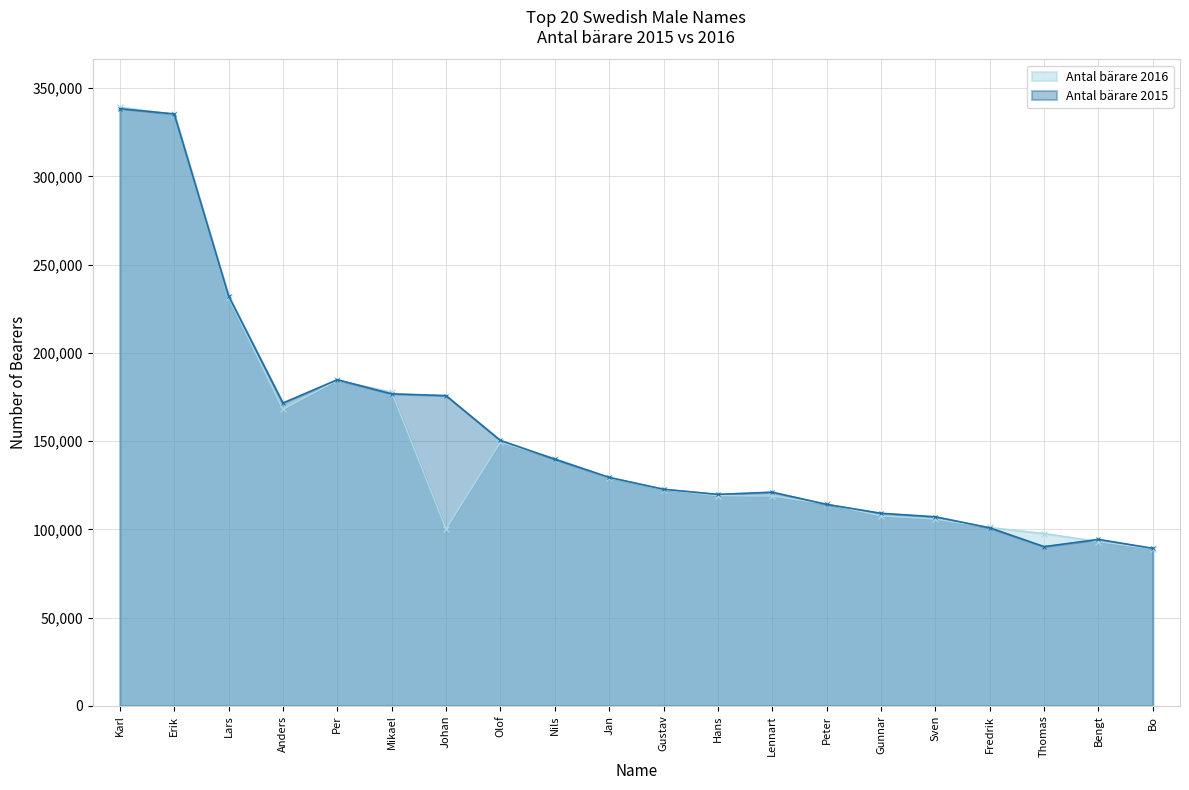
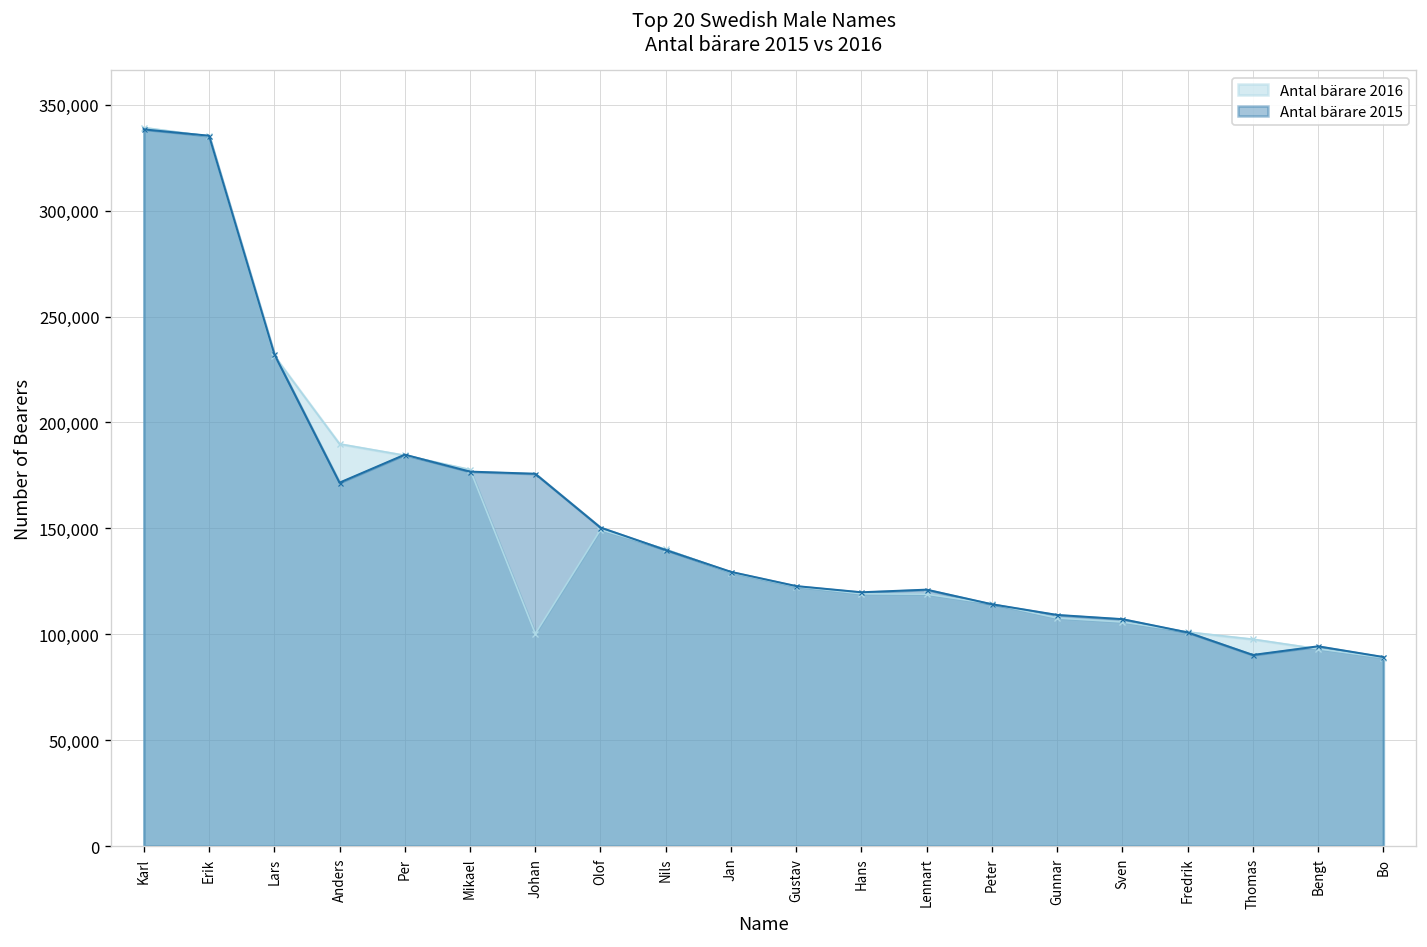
Antal bärare 2016, Anders: 168,000 -> 190,000
